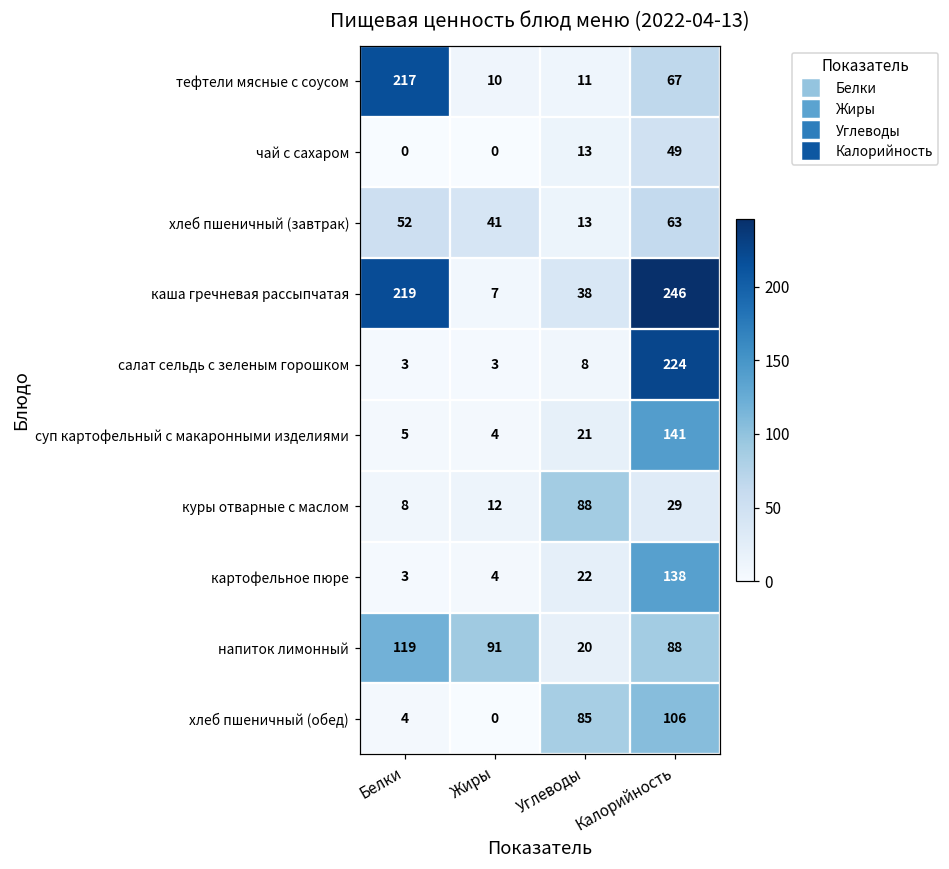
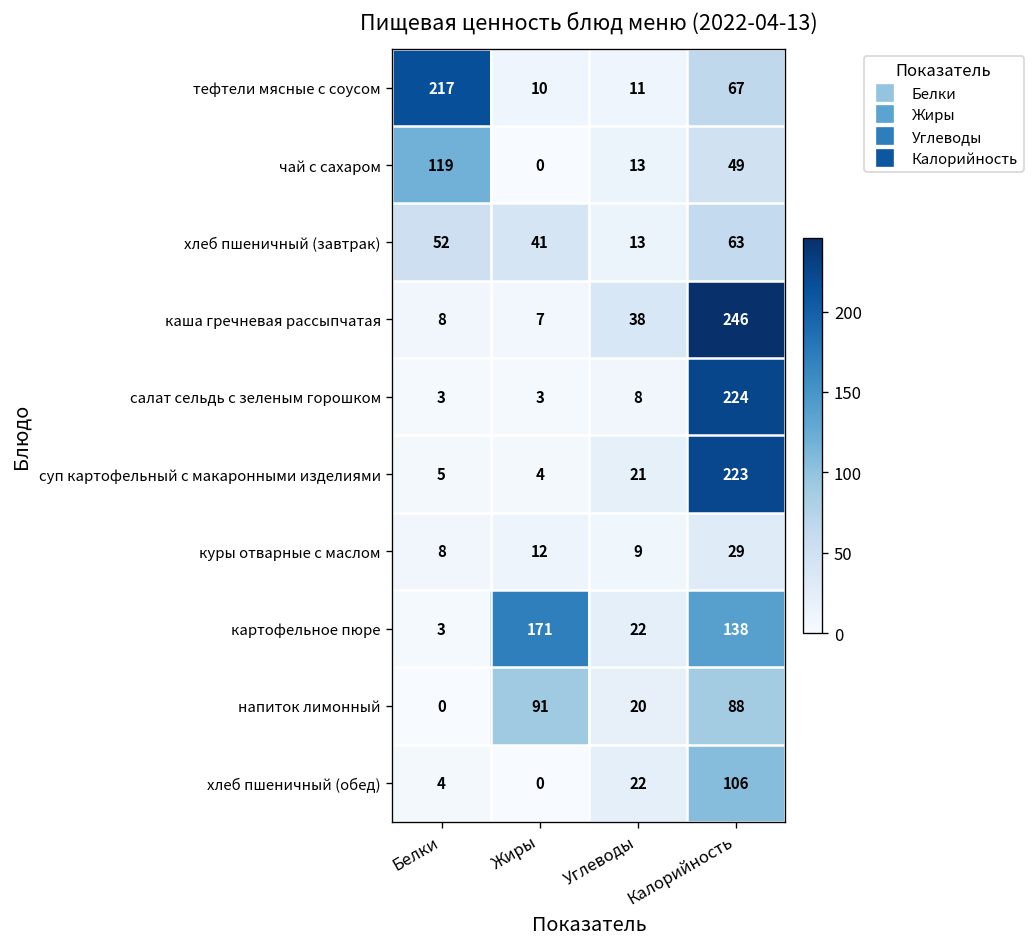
чай с сахаром, Белки: 0 -> 119
каша гречневая рассыпчатая, Белки: 219 -> 8
суп картофельный с макаронными изделиями, Калорийность: 141 -> 223
куры отварные с маслом, Углеводы: 88 -> 9
картофельное пюре, Жиры: 4 -> 171
напиток лимонный, Белки: 119 -> 0
хлеб пшеничный (обед), Углеводы: 85 -> 22
